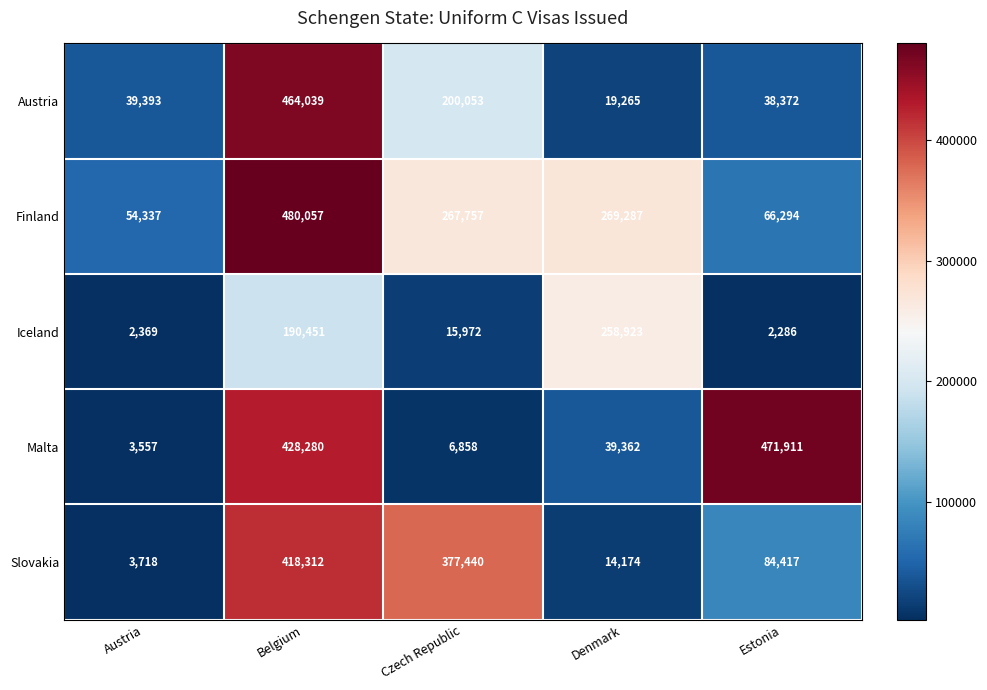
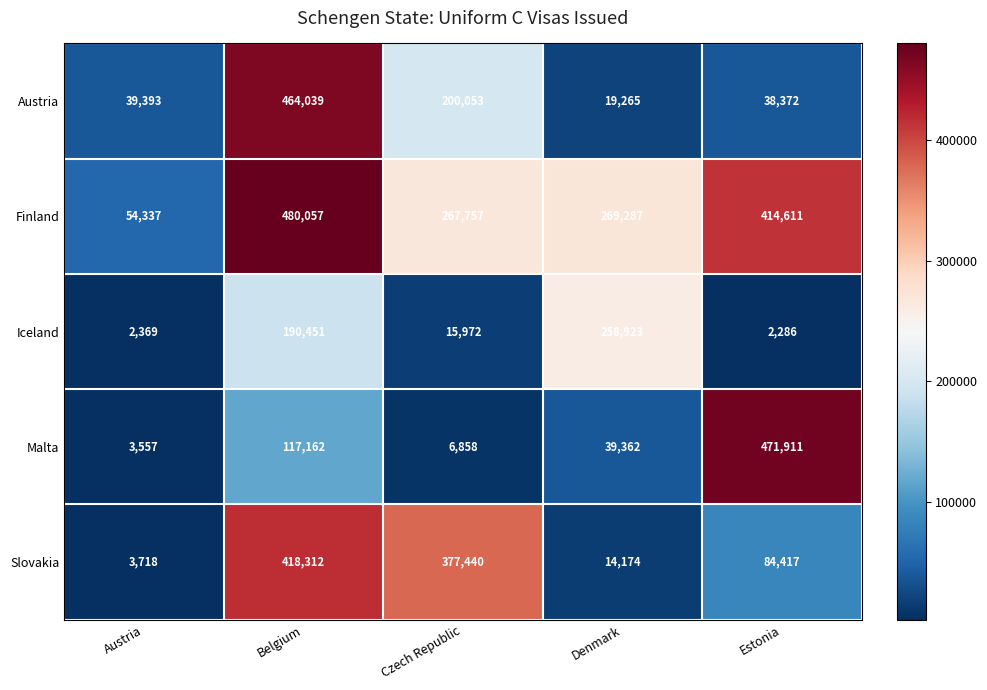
Finland, Estonia: 66,294 -> 414,611
Malta, Belgium: 428,280 -> 117,162
